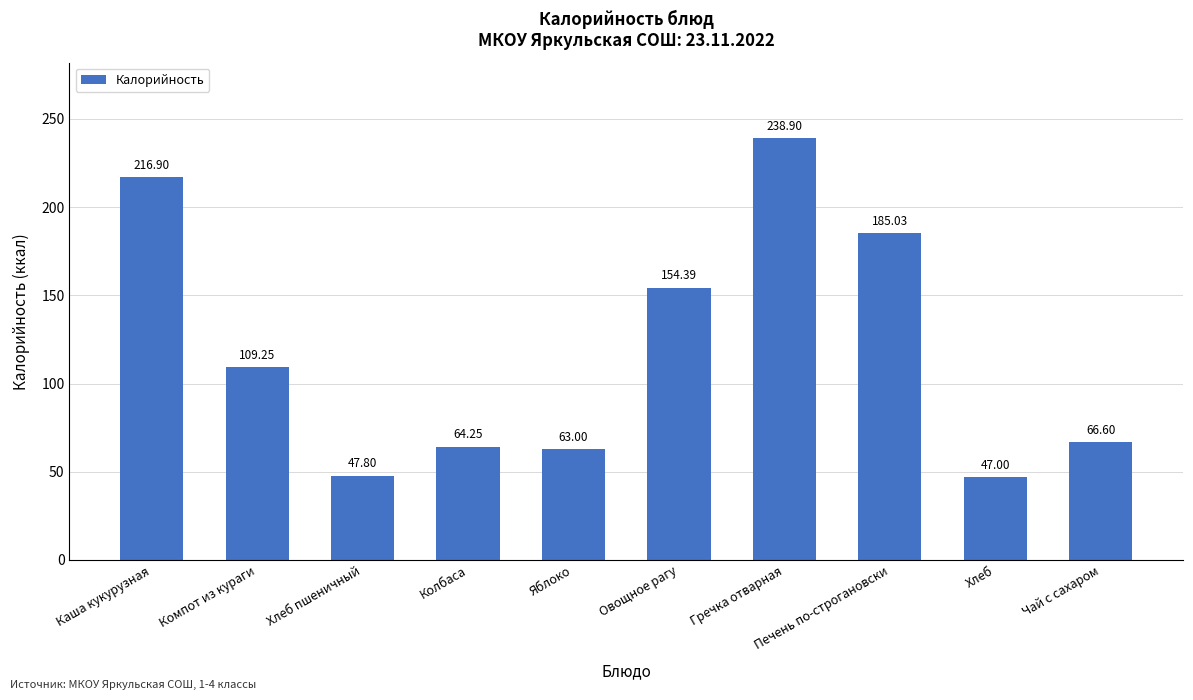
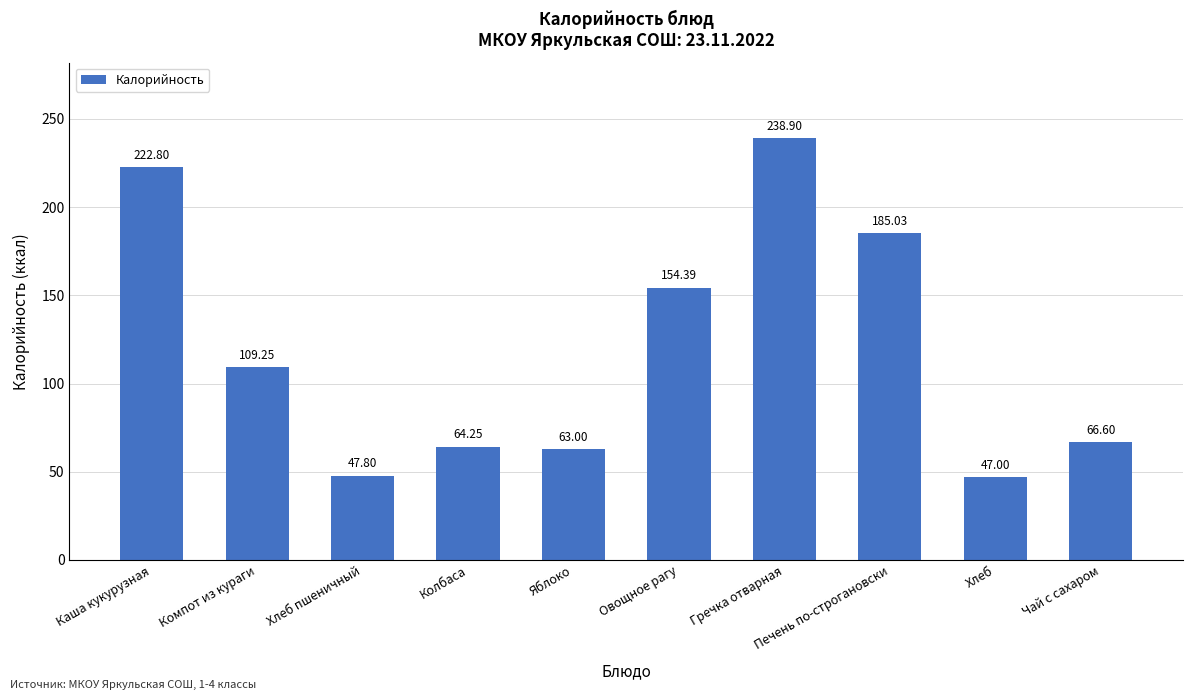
Каша кукурузная: 216.90 -> 222.80
